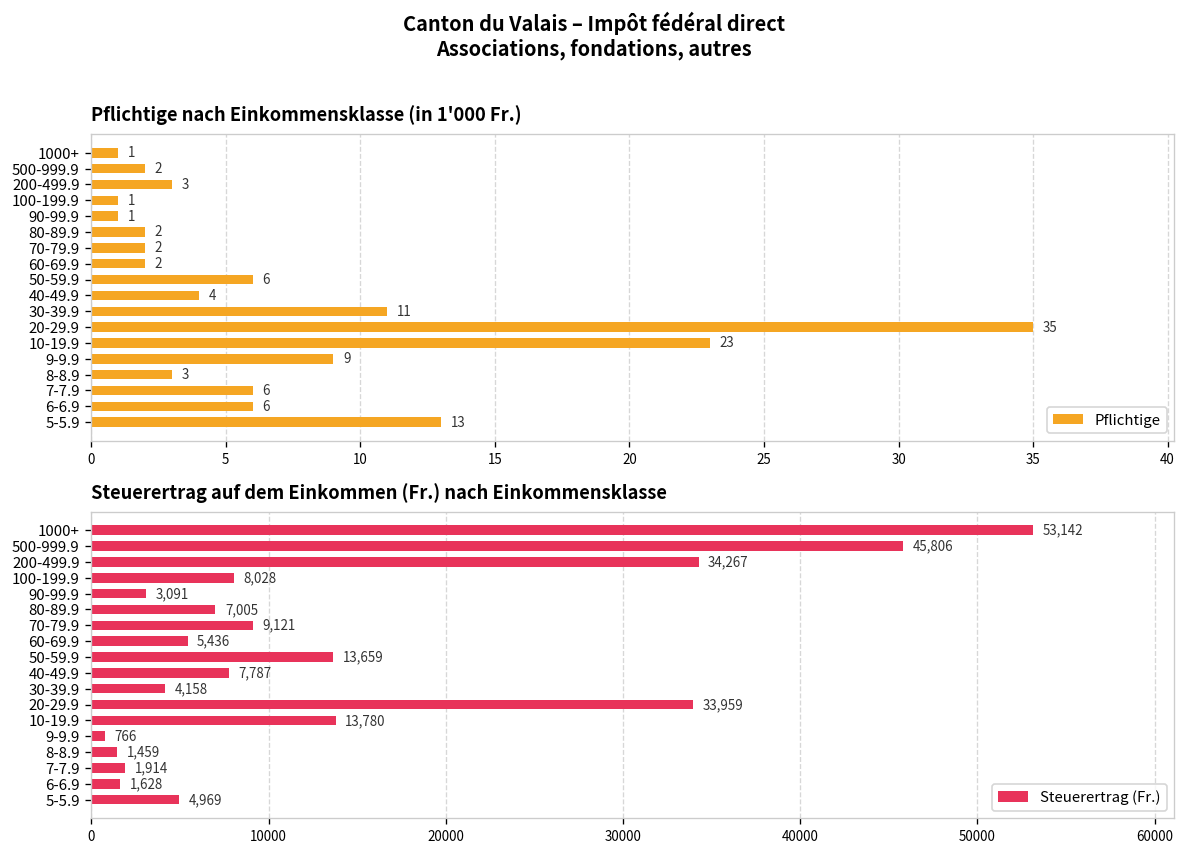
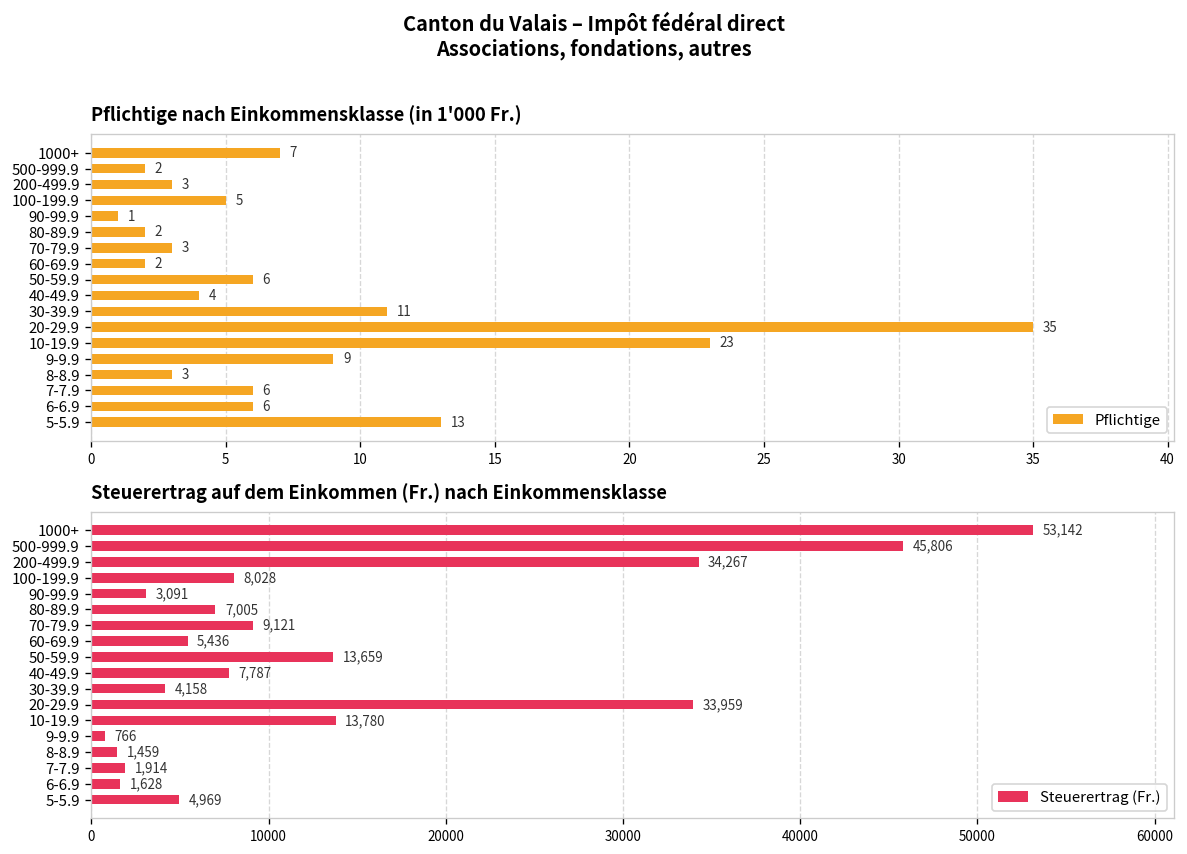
Pflichtige nach Einkommensklasse (in 1'000 Fr.), 1000+: 1 -> 7
Pflichtige nach Einkommensklasse (in 1'000 Fr.), 100-199.9: 1 -> 5
Pflichtige nach Einkommensklasse (in 1'000 Fr.), 70-79.9: 2 -> 3
